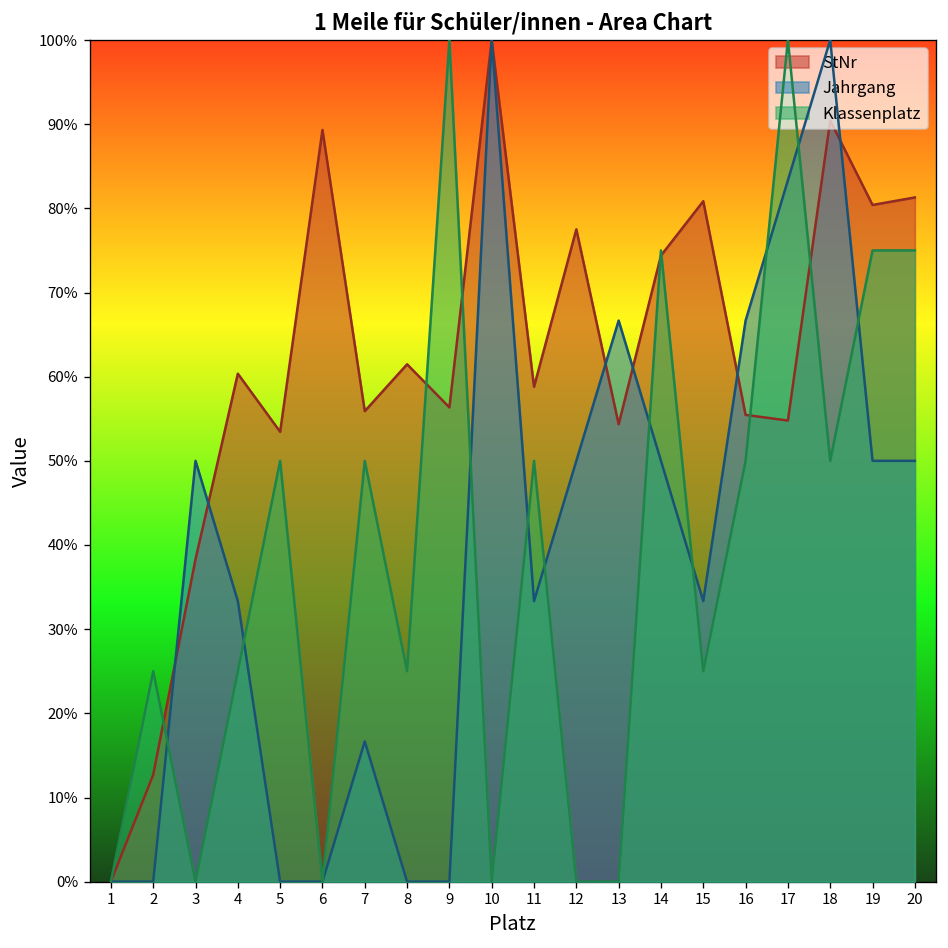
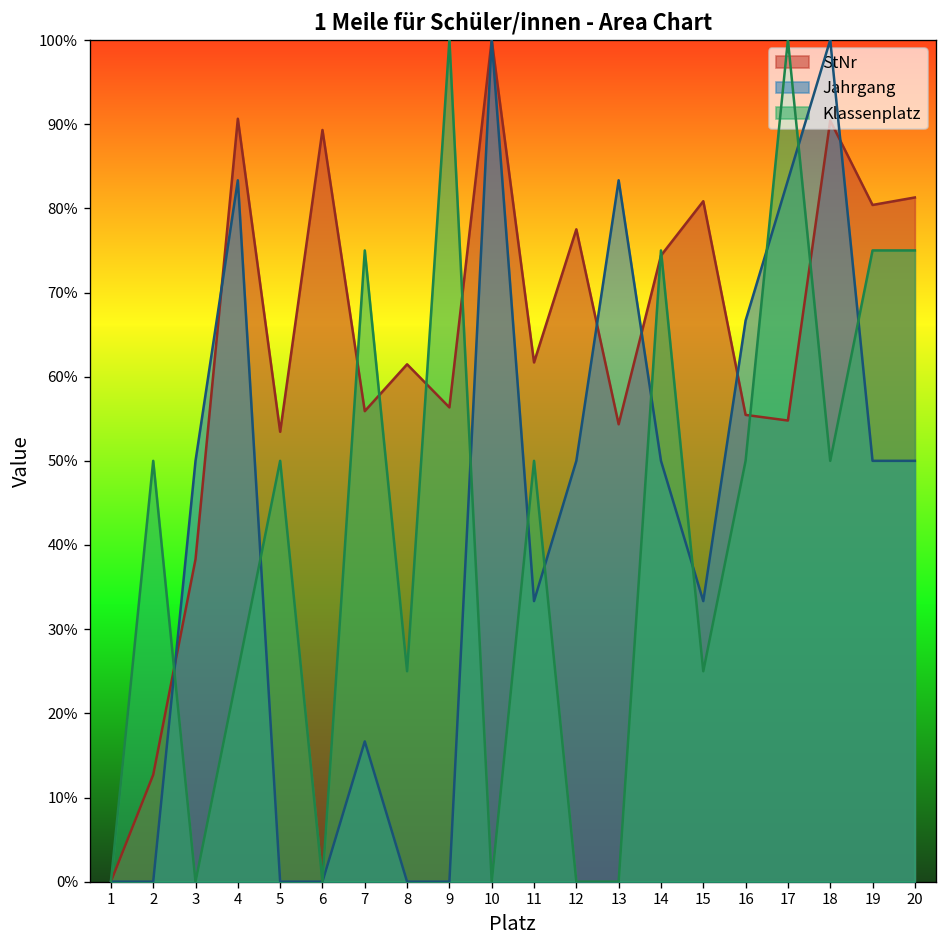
Klassenplatz, 2: 25% -> 50%
StNr, 4: 60% -> 91%
Jahrgang, 4: 33% -> 83%
Klassenplatz, 7: 50% -> 75%
StNr, 11: 59% -> 62%
Jahrgang, 13: 67% -> 83%
